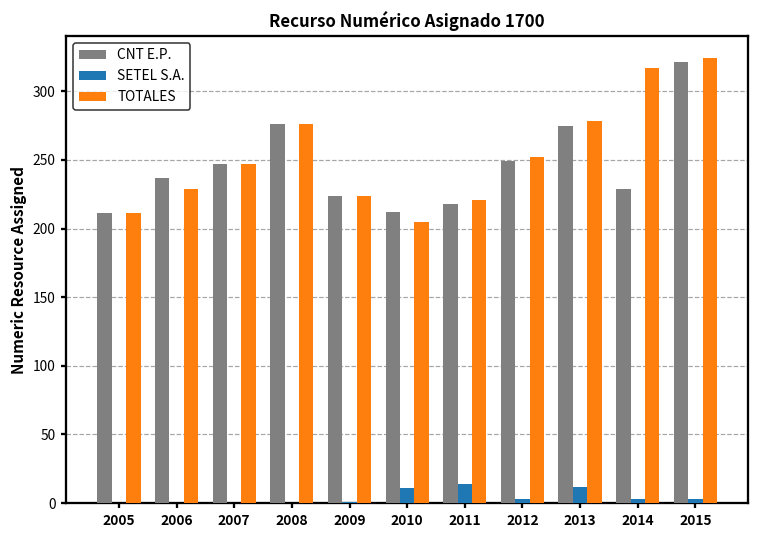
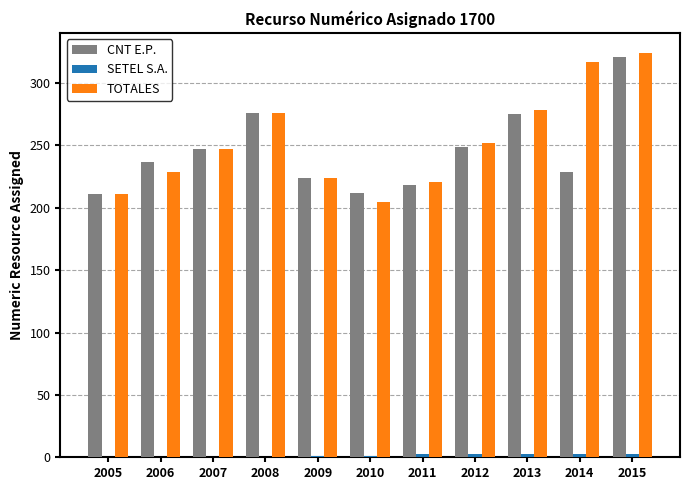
SETEL S.A., 2010: 11 -> 1
SETEL S.A., 2011: 14 -> 3
SETEL S.A., 2013: 12 -> 3
